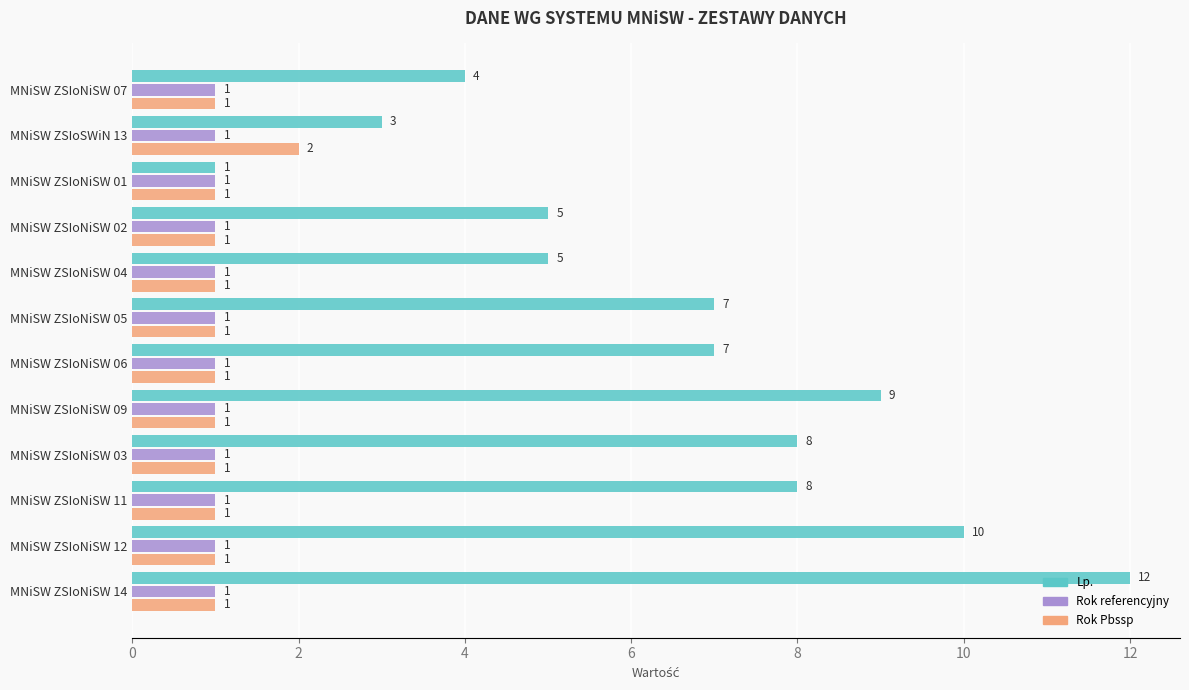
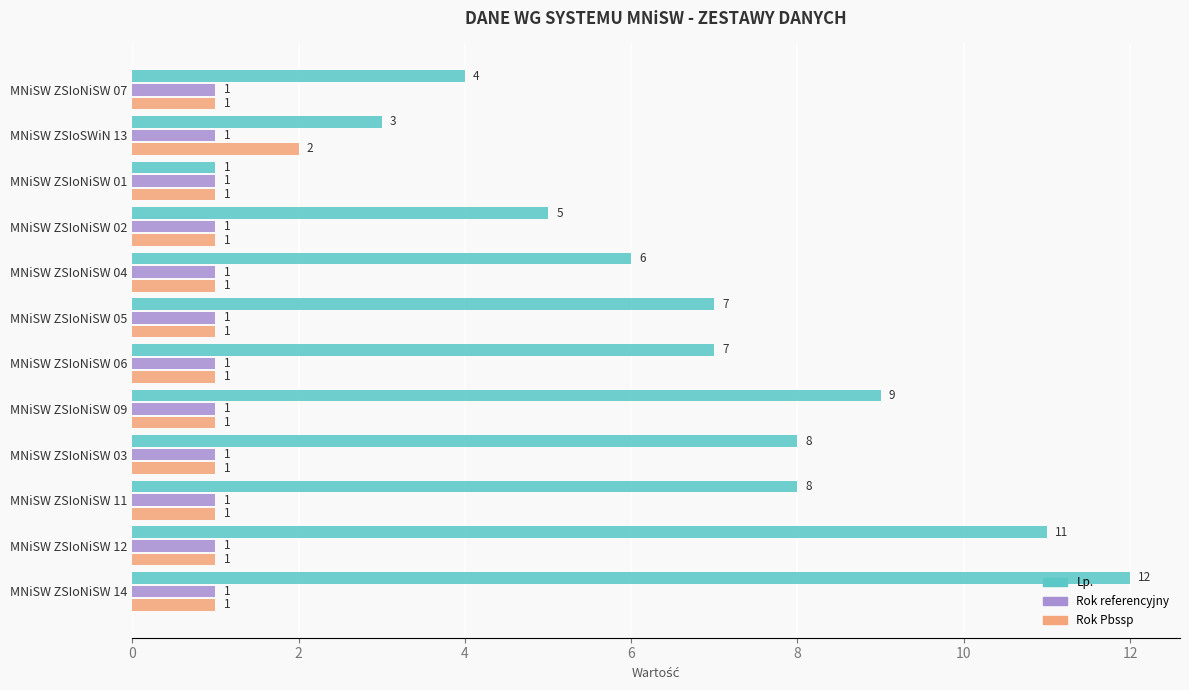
Lp., MNiSW ZSIoNiSW 04: 5 -> 6
Lp., MNiSW ZSIoNiSW 12: 10 -> 11
